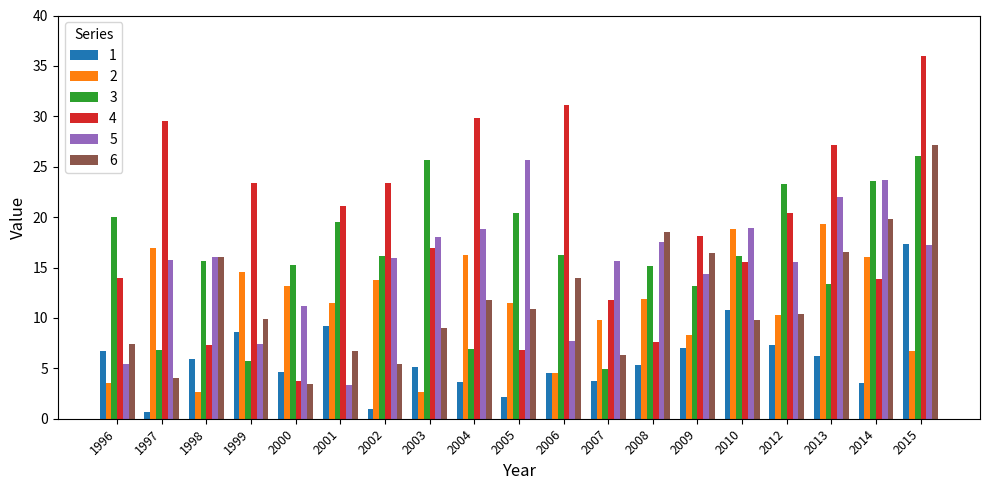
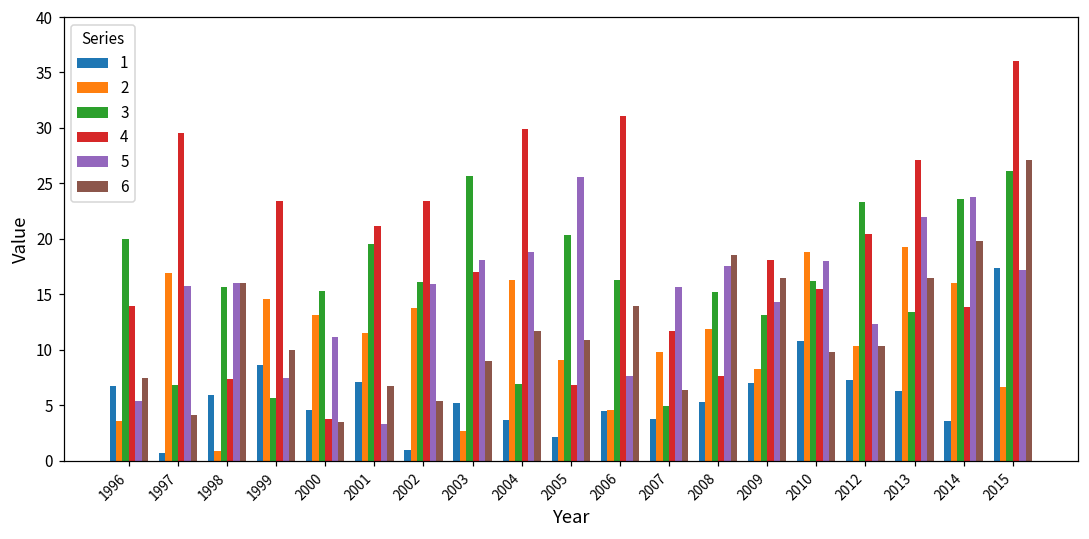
2, 1998: 2.6 -> 0.8
1, 2001: 9.2 -> 7.1
2, 2005: 11.5 -> 9.0
5, 2010: 18.9 -> 18.0
5, 2012: 15.5 -> 12.3
